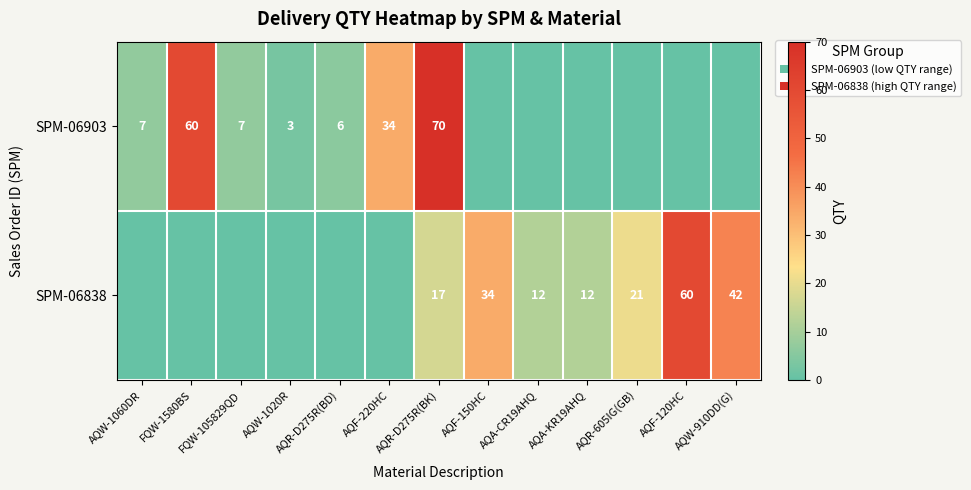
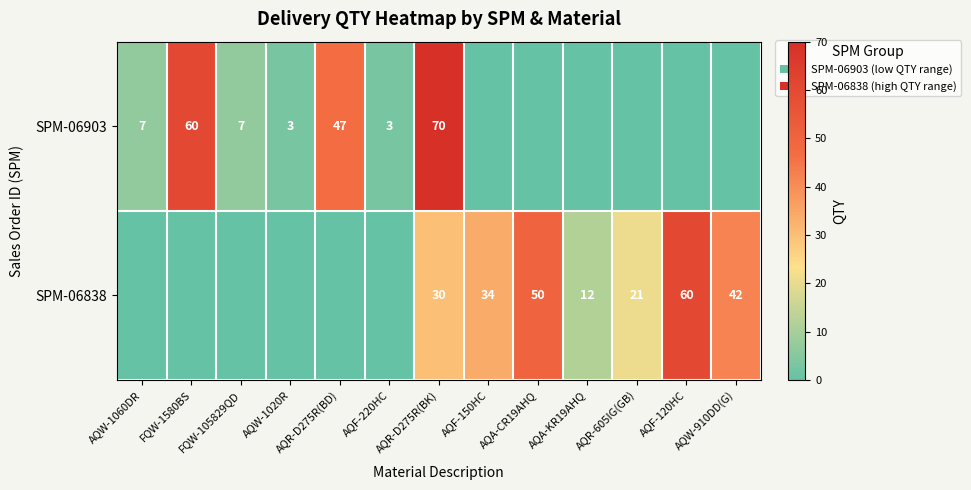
SPM-06903, AQR-D275R(BD): 6 -> 47
SPM-06903, AQF-220HC: 34 -> 3
SPM-06838, AQR-D275R(BK): 17 -> 30
SPM-06838, AQA-CR19AHQ: 12 -> 50
